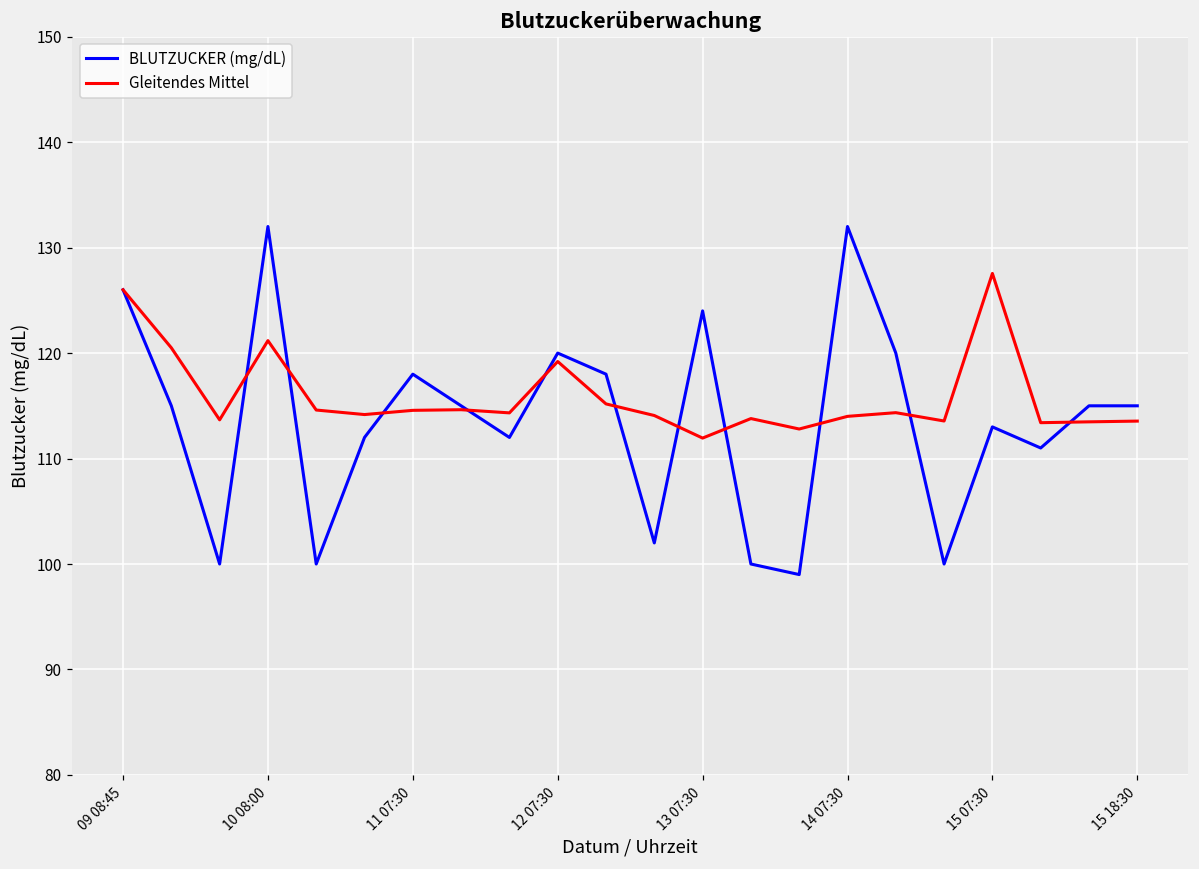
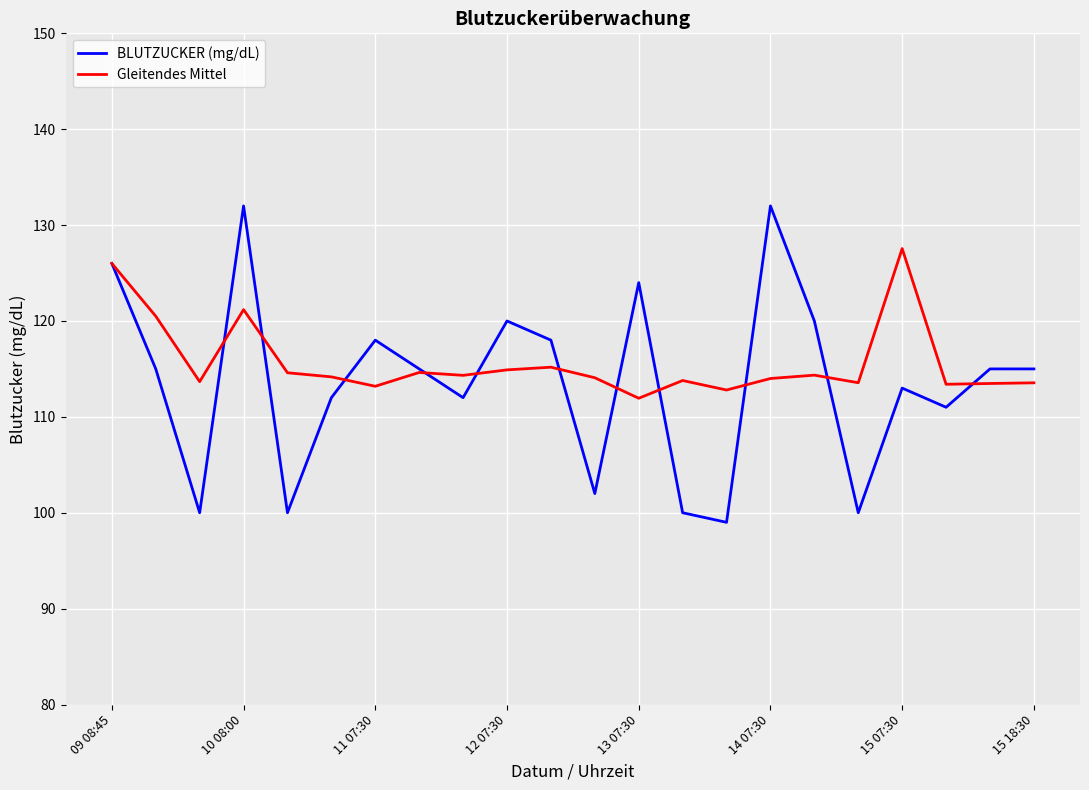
Gleitendes Mittel, 11 07:30: 115 -> 113
Gleitendes Mittel, 12 07:30: 119 -> 115
